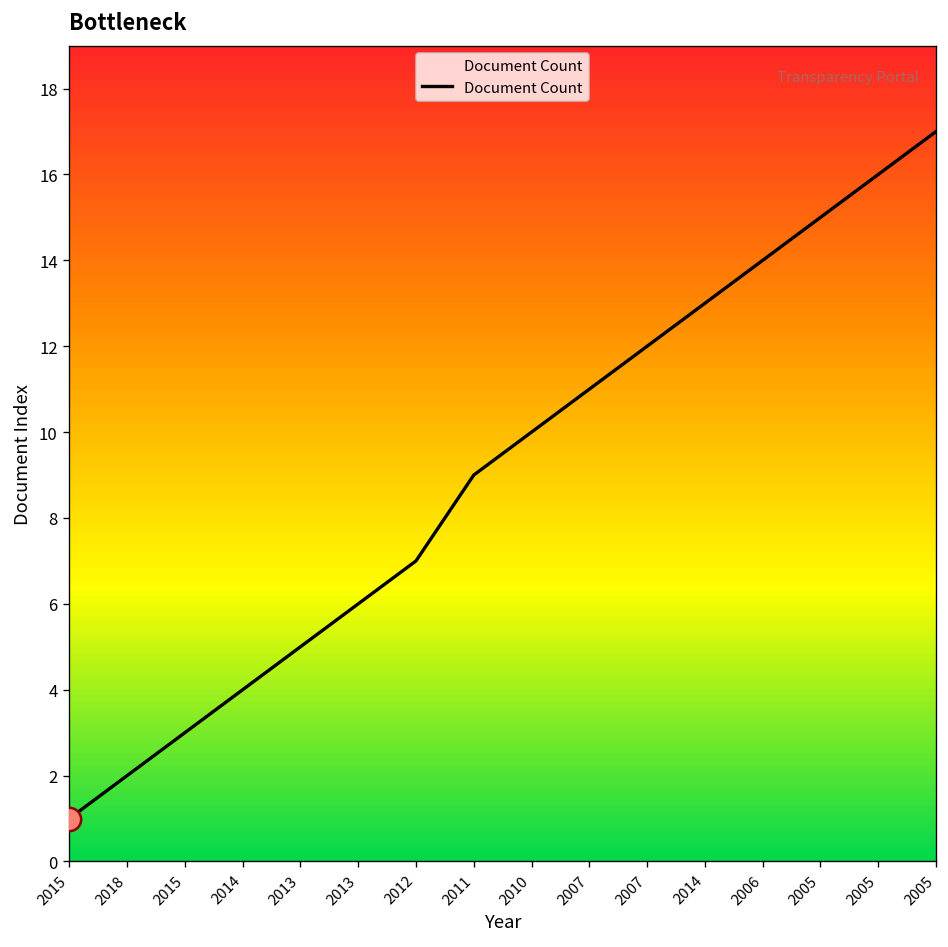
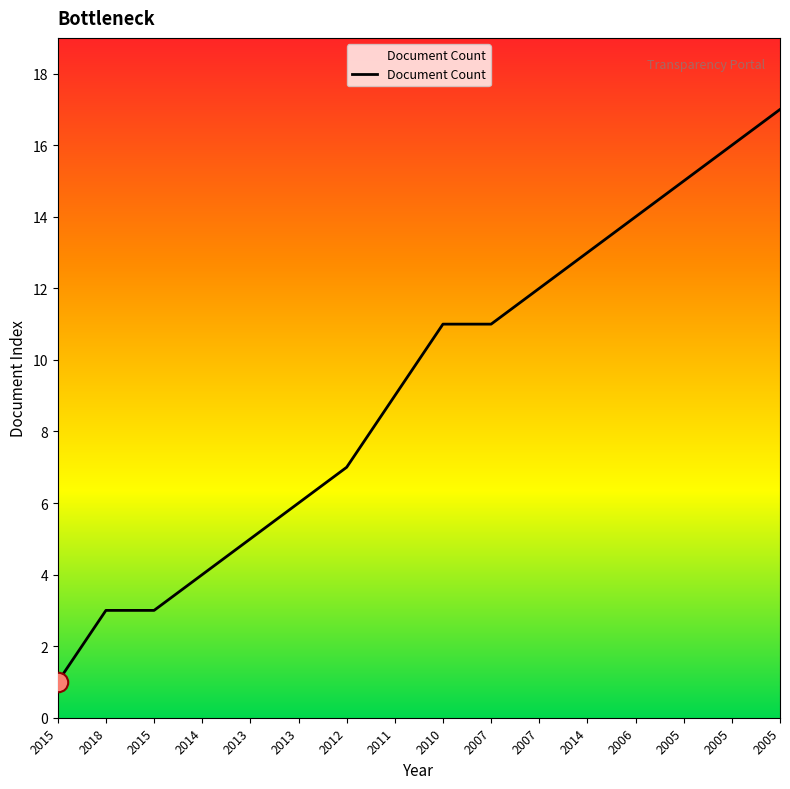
Document Count, 2018: 2 -> 3
Document Count, 2010: 10 -> 11
